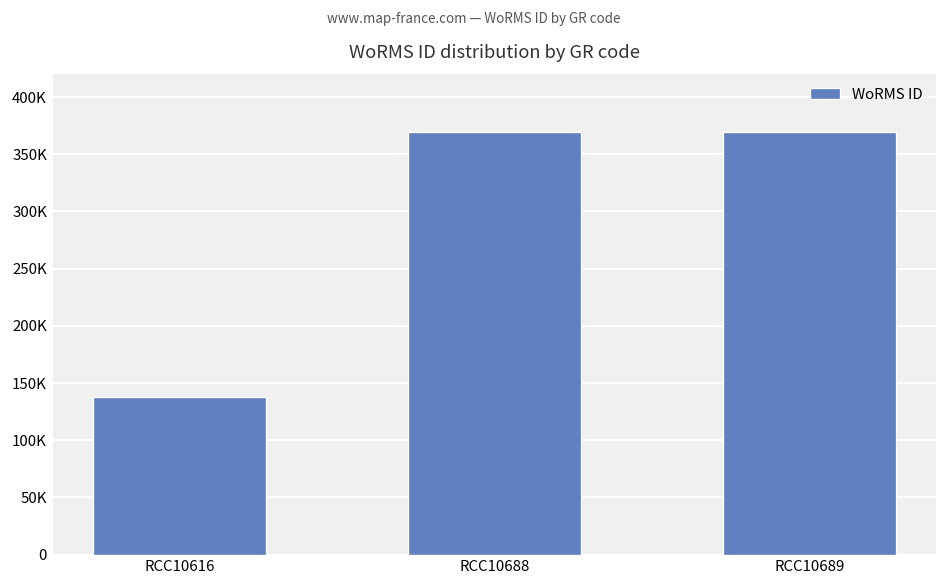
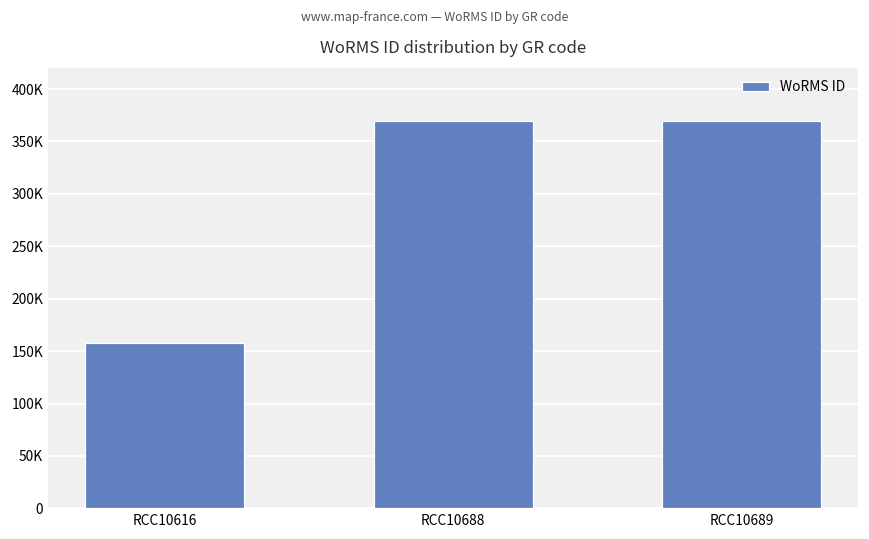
RCC10616: 140000 -> 160000
